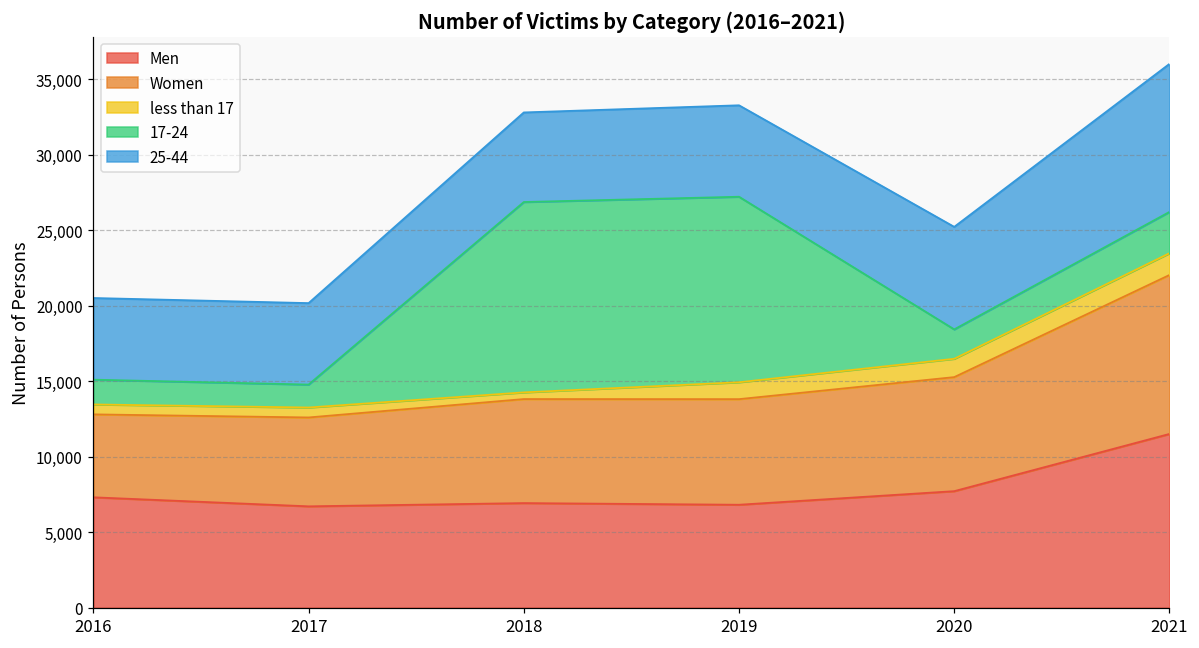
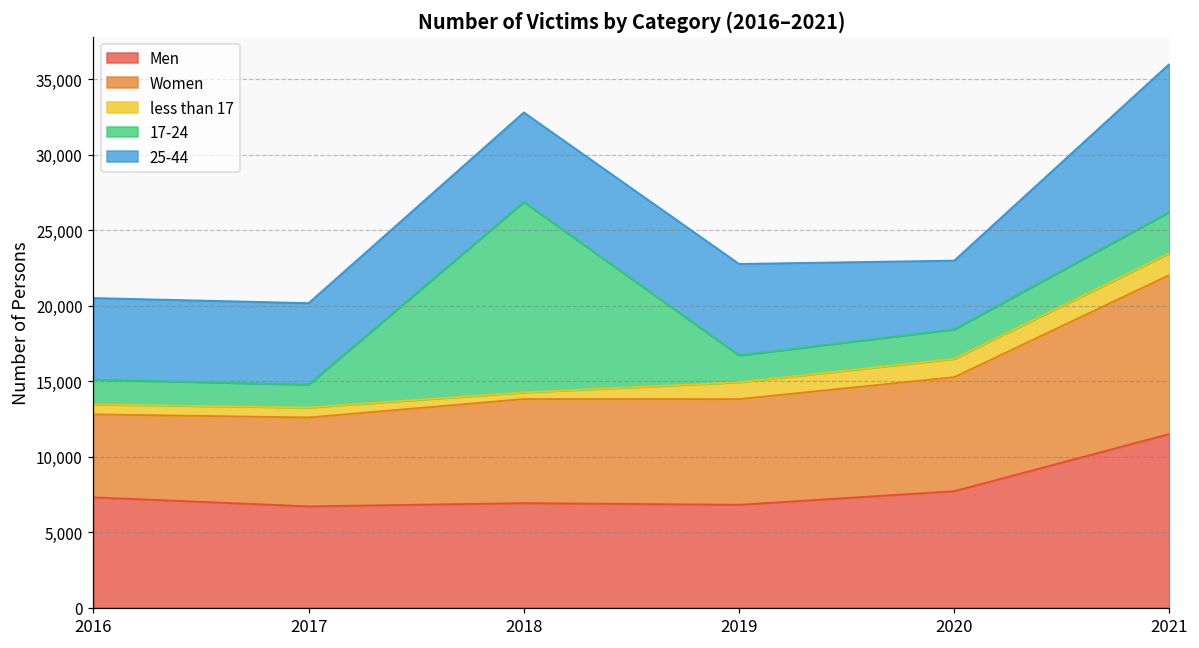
17-24, 2019: 12,300 -> 1,800
25-44, 2020: 6,800 -> 4,600
